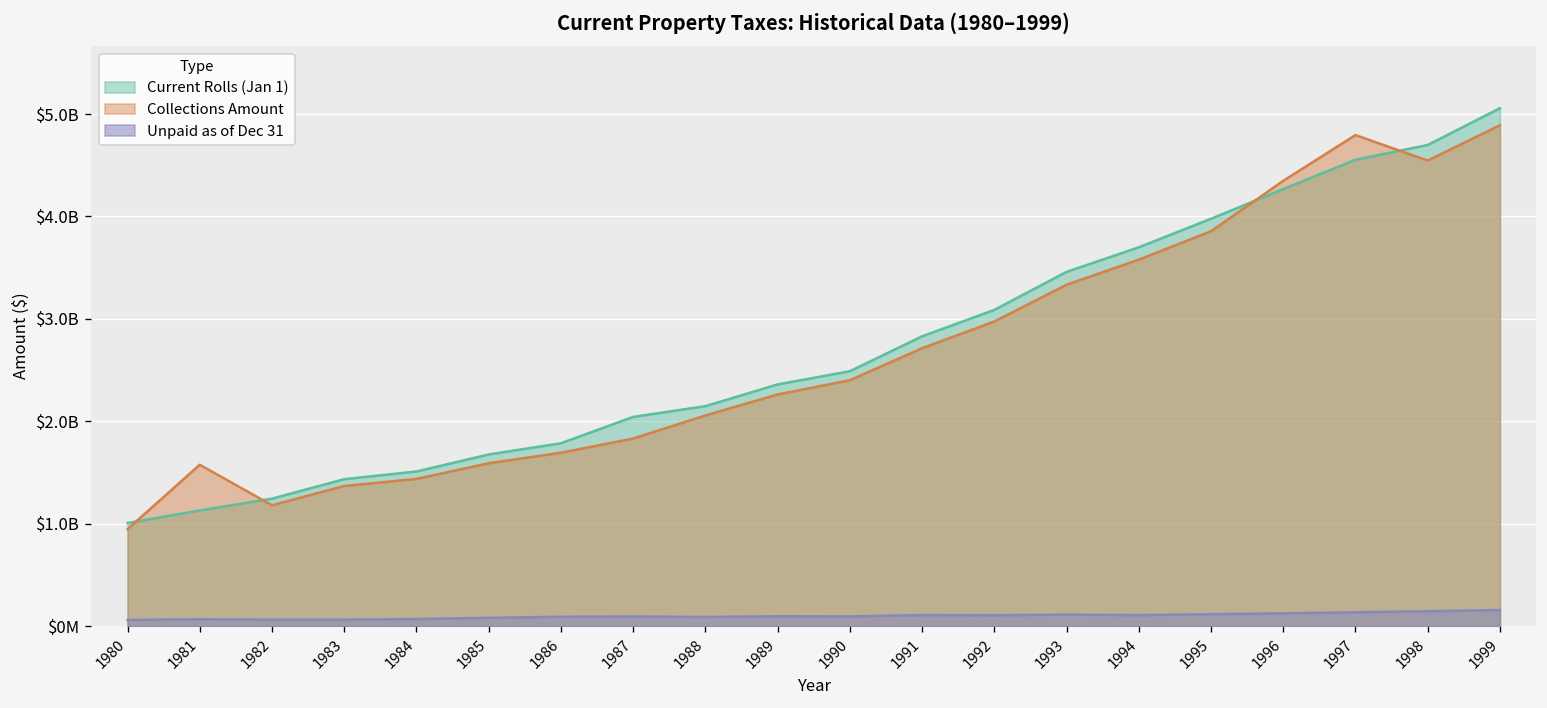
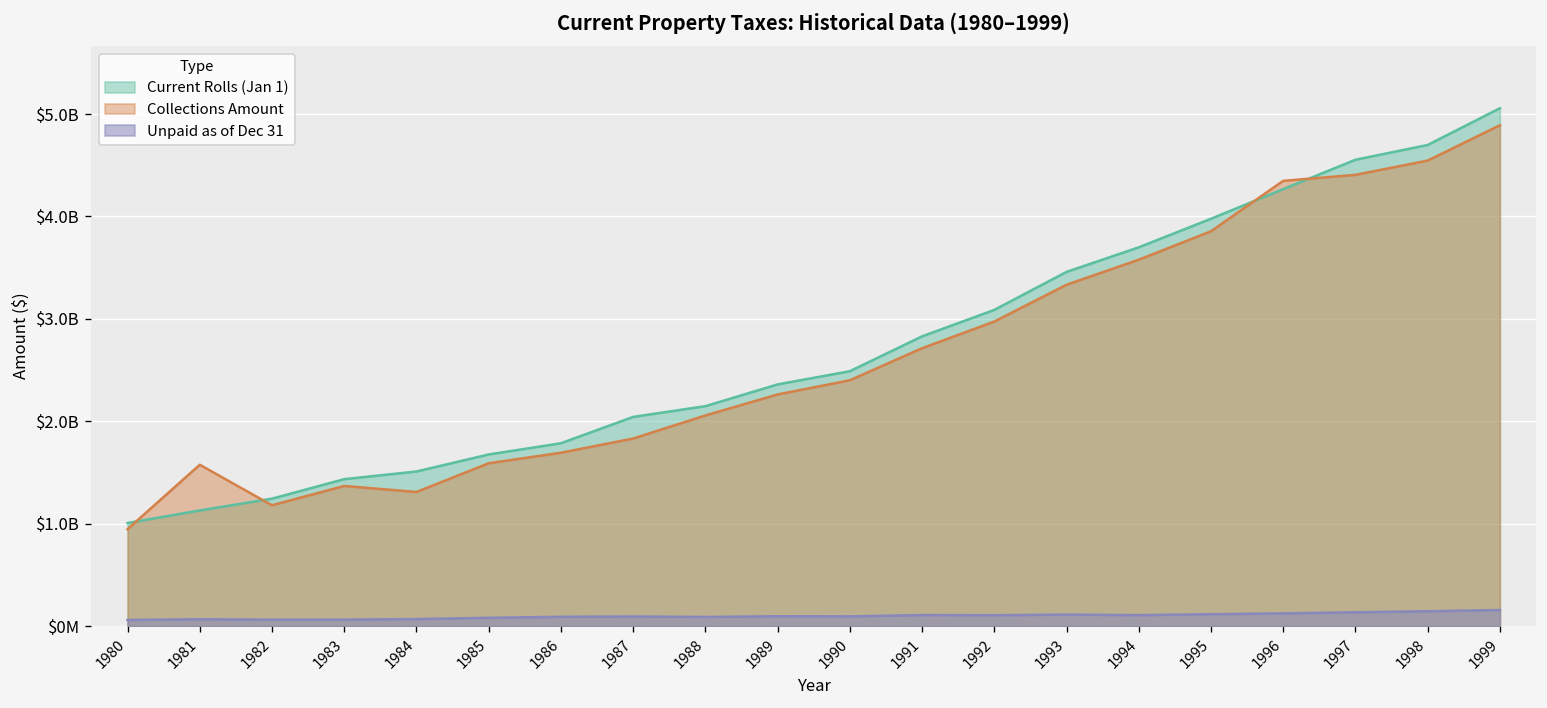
Collections Amount, 1984: $1400000000 -> $1300000000
Collections Amount, 1997: $4800000000 -> $4400000000
